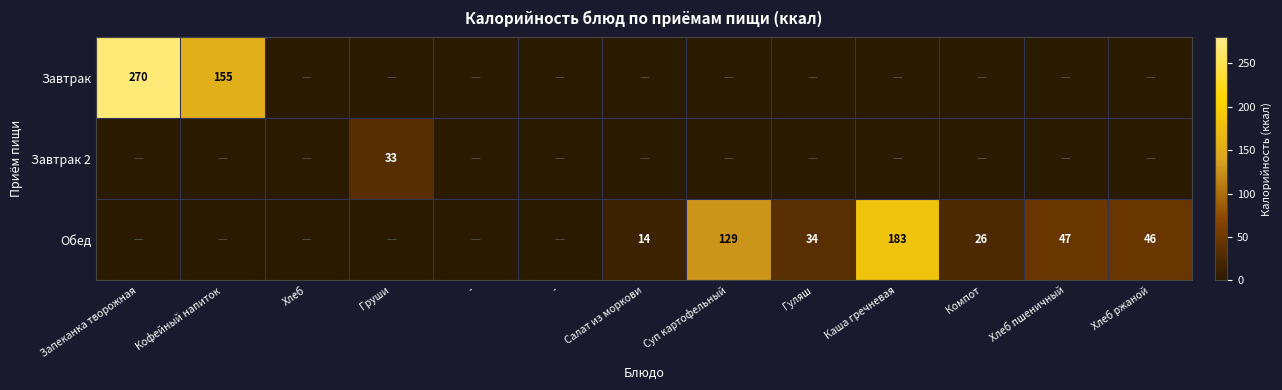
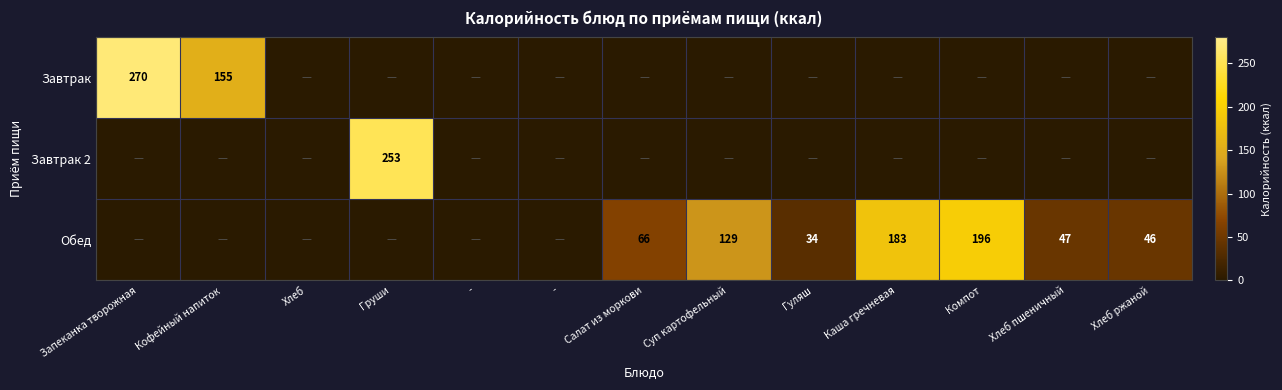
Завтрак 2, Груши: 33 -> 253
Обед, Салат из моркови: 14 -> 66
Обед, Компот: 26 -> 196
